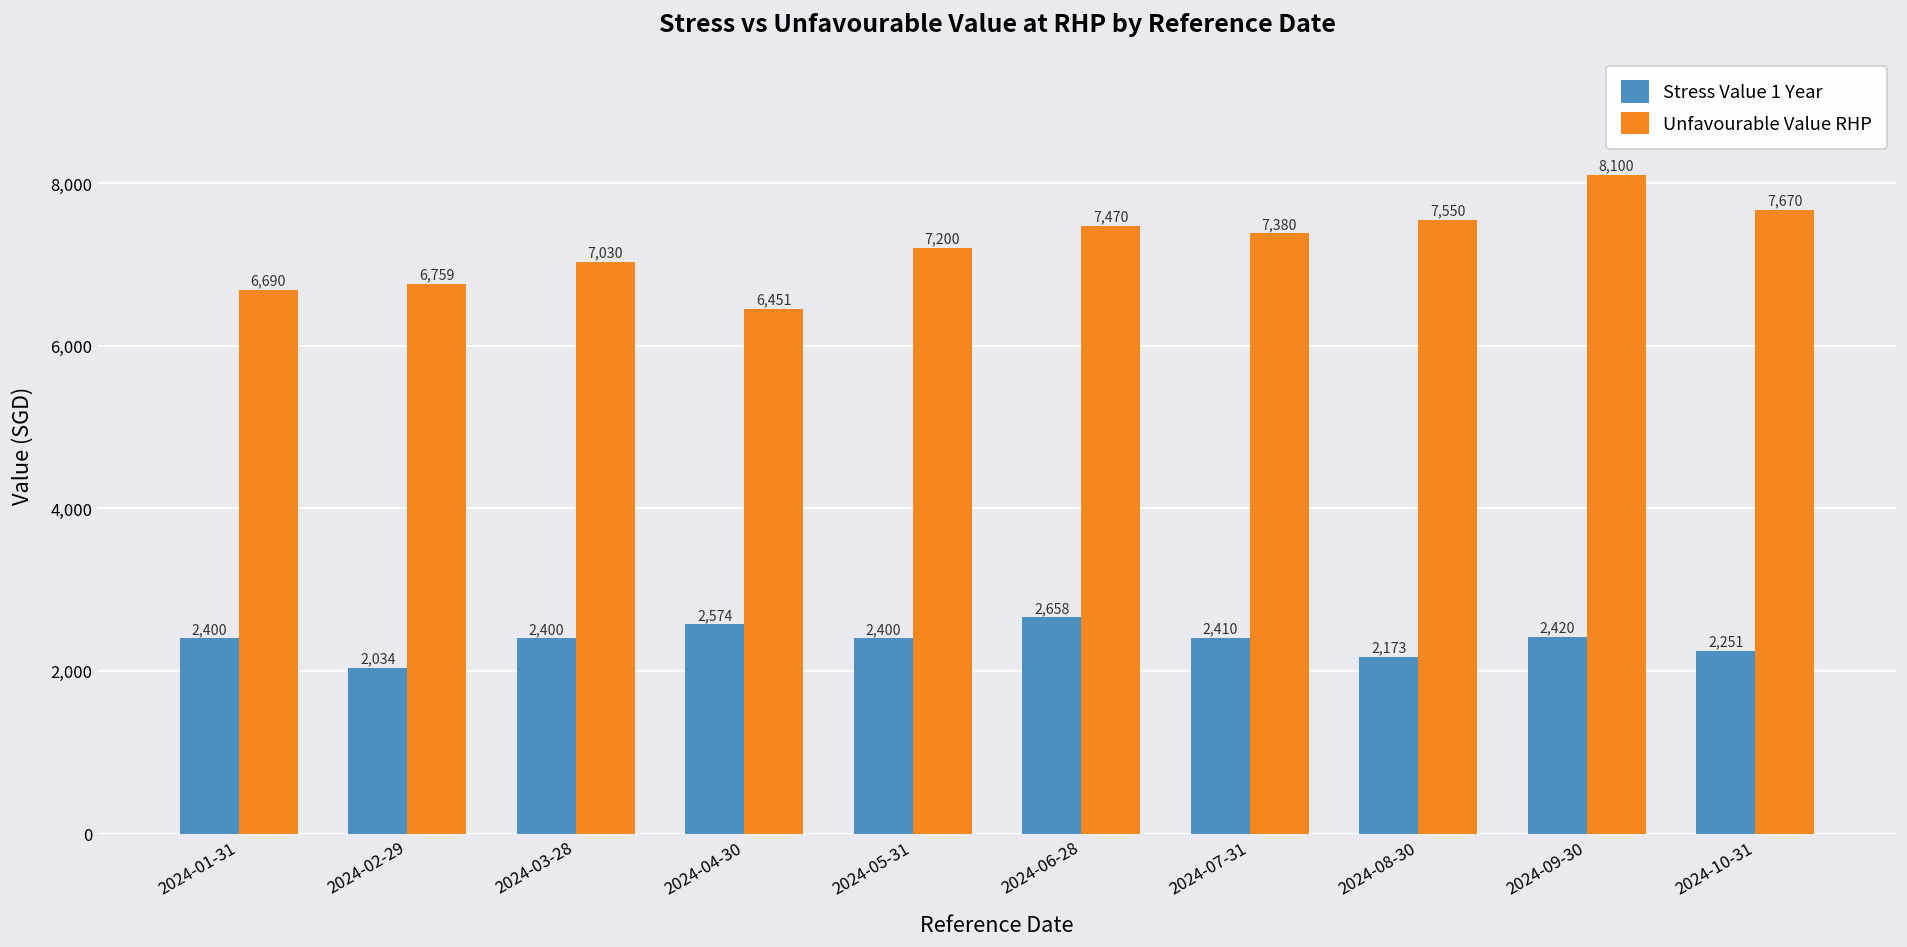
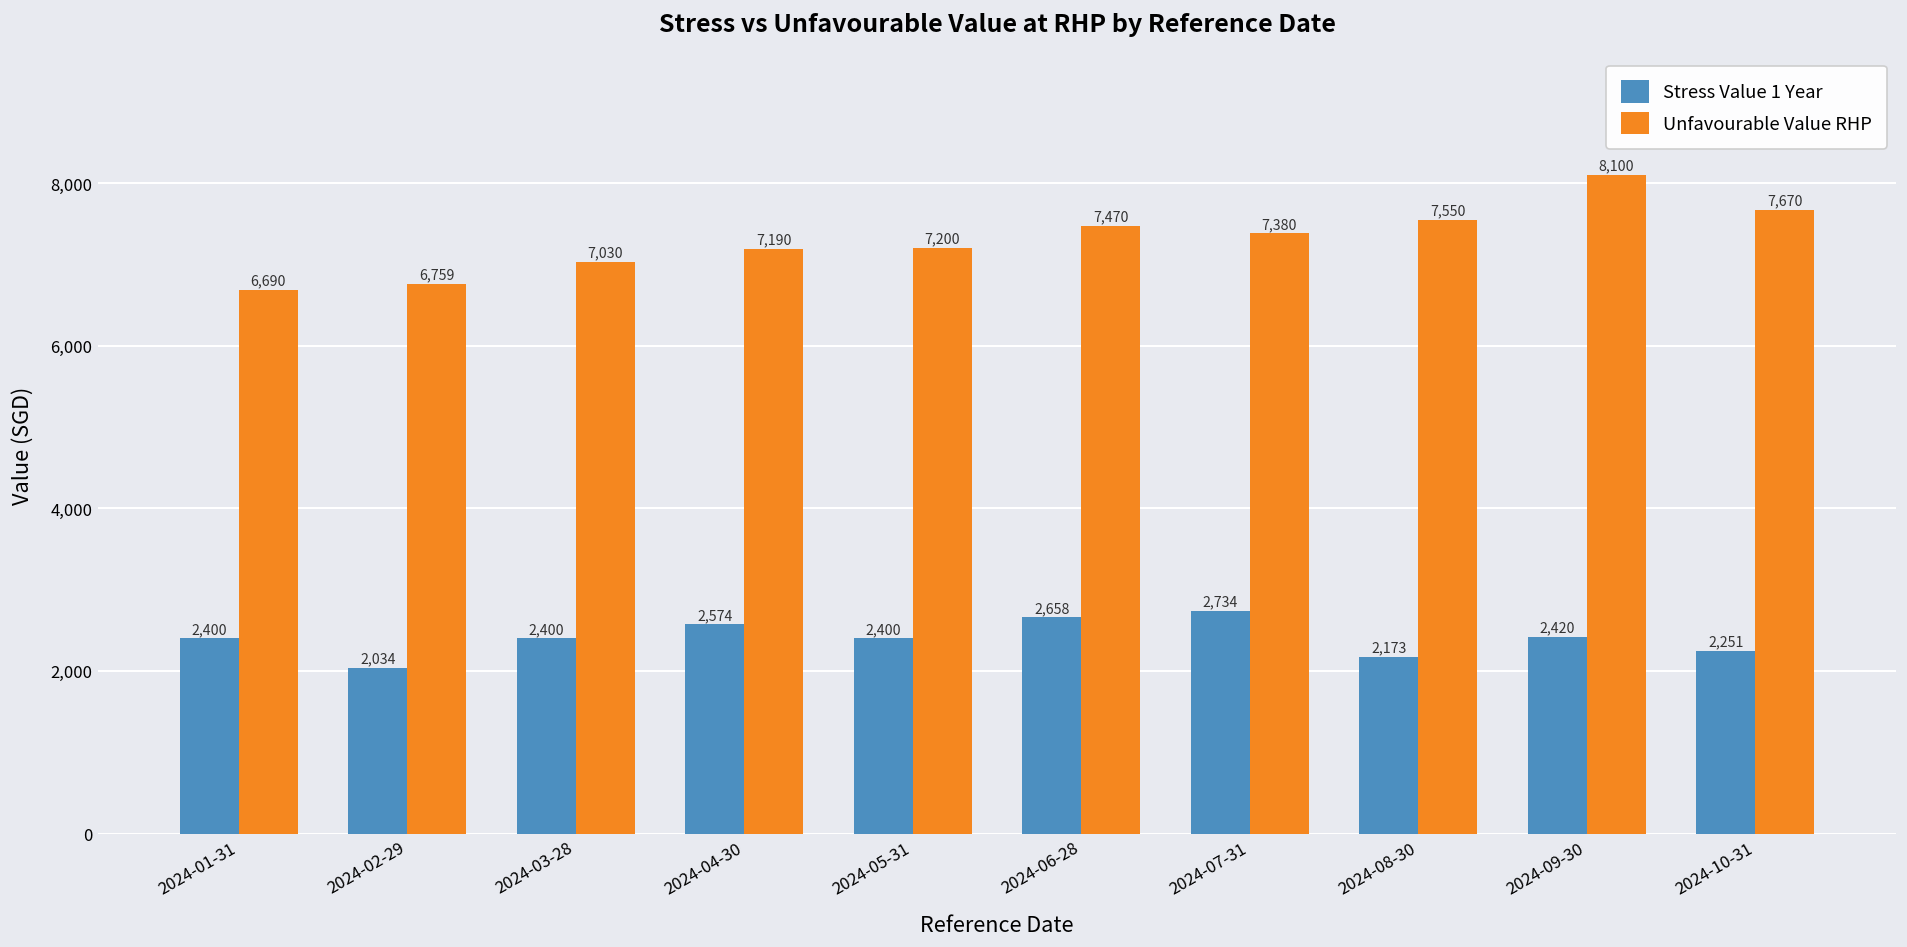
Unfavourable Value RHP, 2024-04-30: 6,451 -> 7,190
Stress Value 1 Year, 2024-07-31: 2,410 -> 2,734
